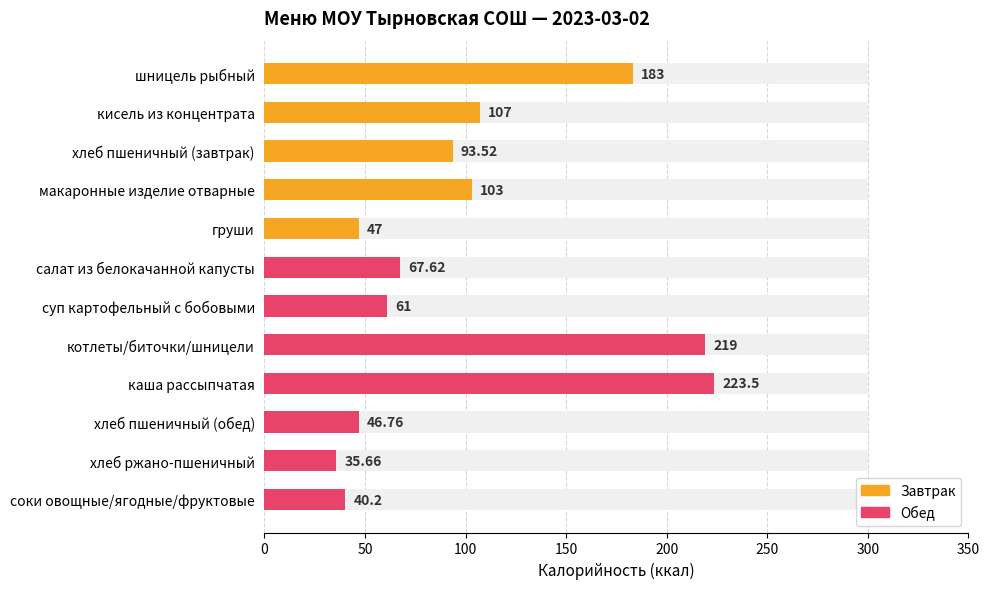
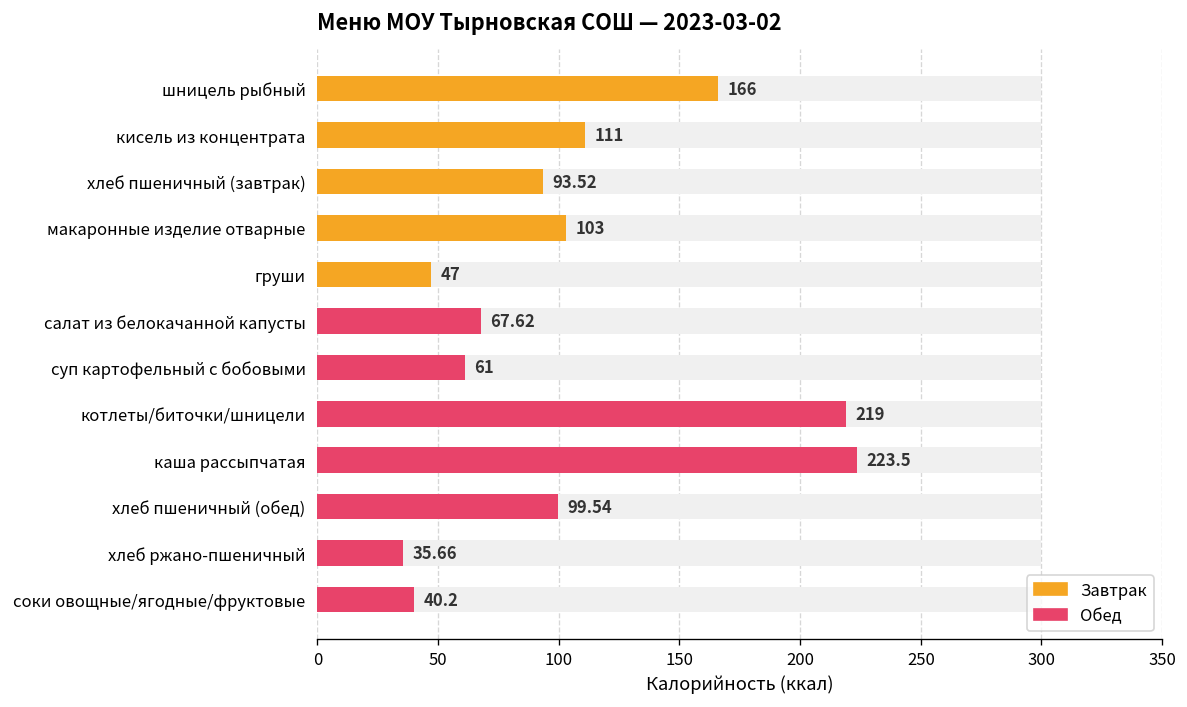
Завтрак, шницель рыбный: 183 -> 166
Завтрак, кисель из концентрата: 107 -> 111
Обед, хлеб пшеничный (обед): 46.76 -> 99.54
